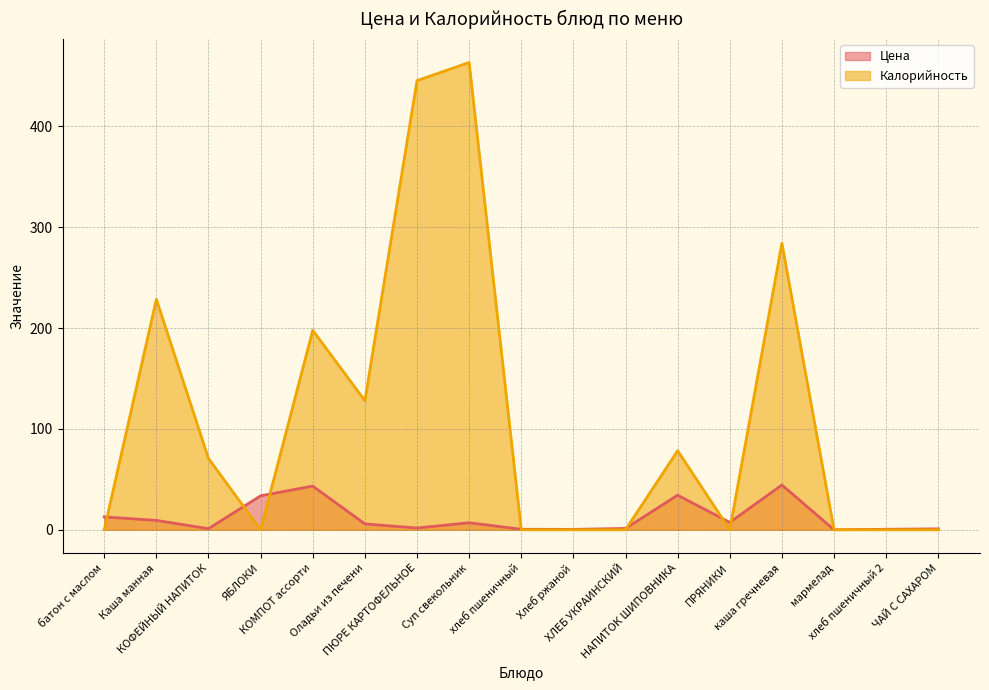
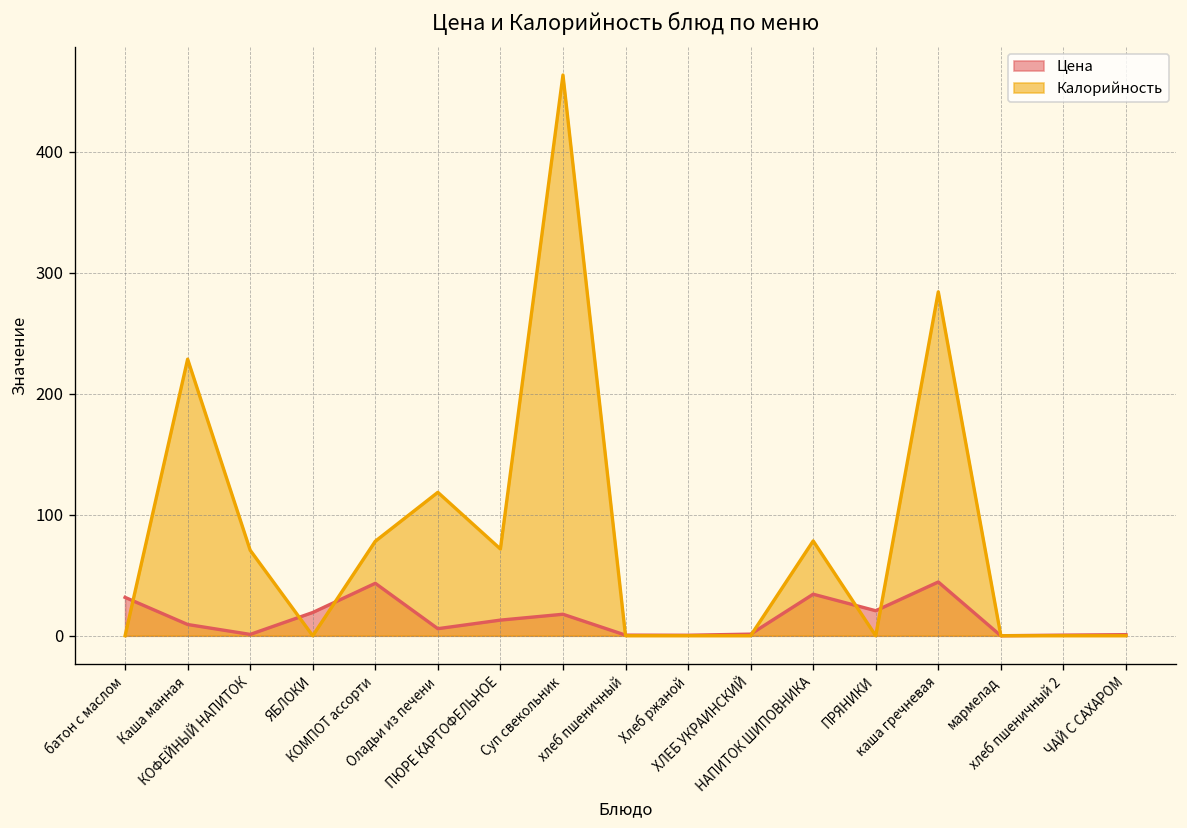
Цена, батон с маслом: 13 -> 32
Цена, ЯБЛОКИ: 34 -> 19
Калорийность, КОМПОТ ассорти: 198 -> 78
Калорийность, Оладьи из печени: 128 -> 119
Цена, ПЮРЕ КАРТОФЕЛЬНОЕ: 2 -> 13
Калорийность, ПЮРЕ КАРТОФЕЛЬНОЕ: 445 -> 72
Цена, Суп свекольник: 7 -> 18
Цена, ПРЯНИКИ: 7 -> 21
